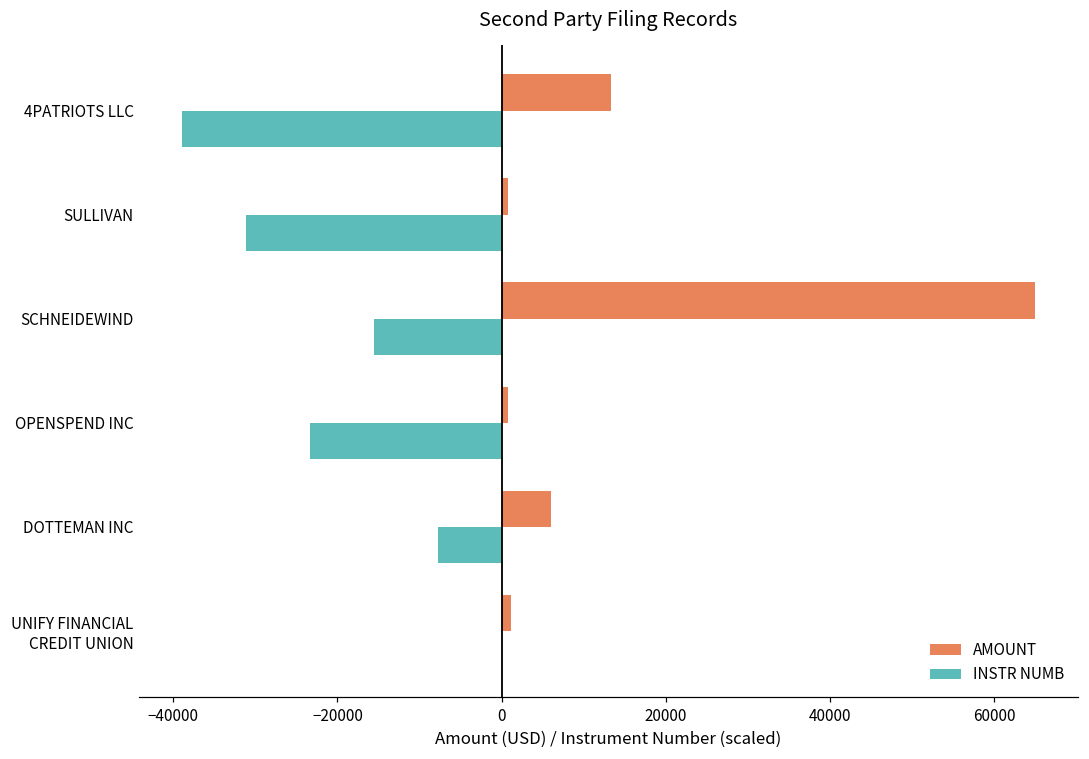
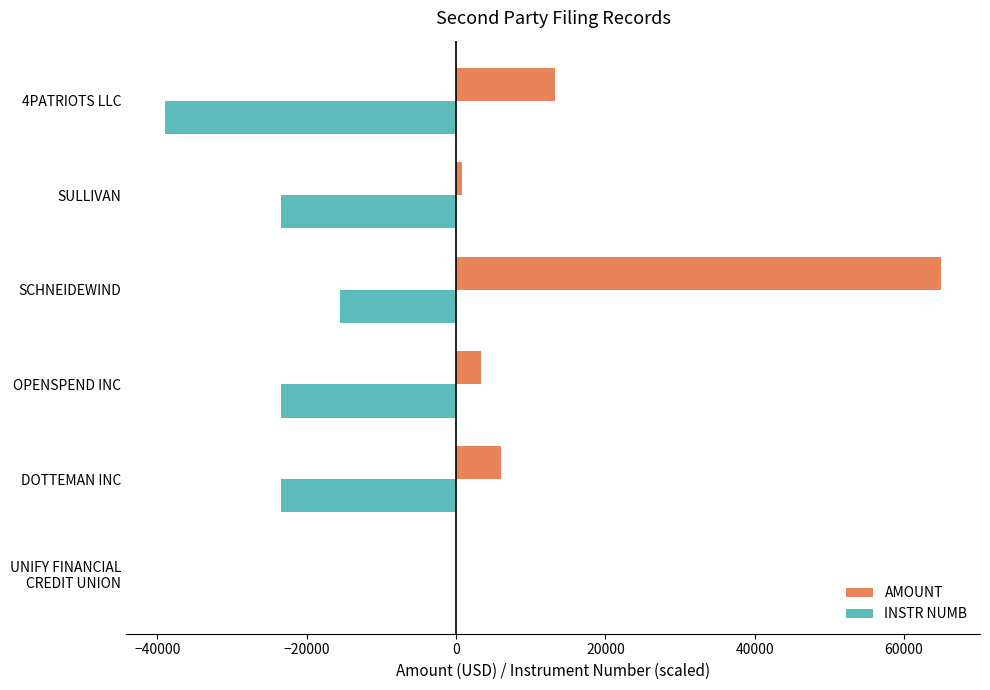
INSTR NUMB, SULLIVAN: -31000 -> -23000
AMOUNT, OPENSPEND INC: 1000 -> 3000
INSTR NUMB, DOTTEMAN INC: -8000 -> -23000
AMOUNT, UNIFY FINANCIAL CREDIT UNION: 1000 -> 0
